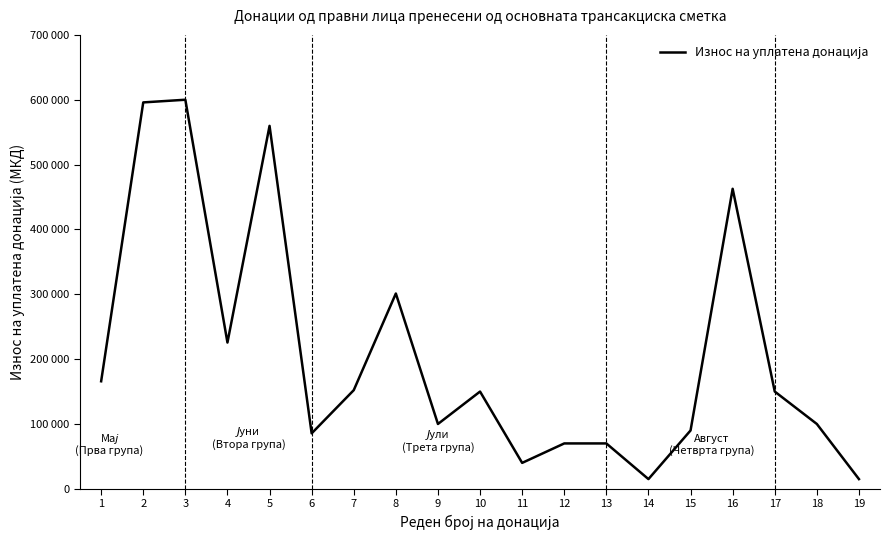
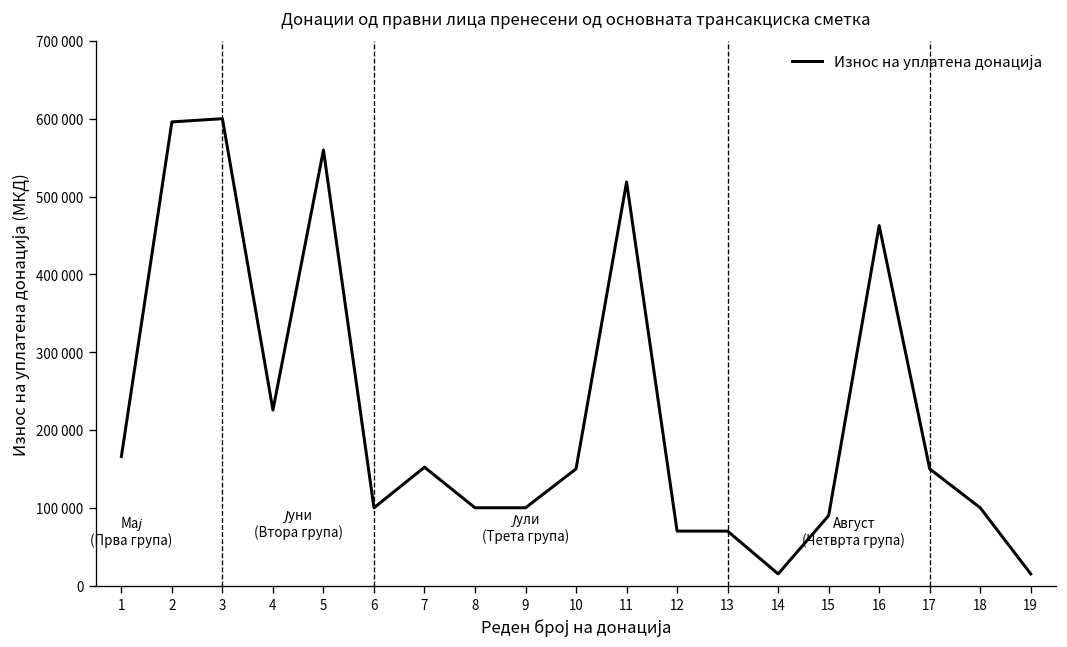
6: 90000 -> 100000
8: 300000 -> 100000
11: 40000 -> 520000
